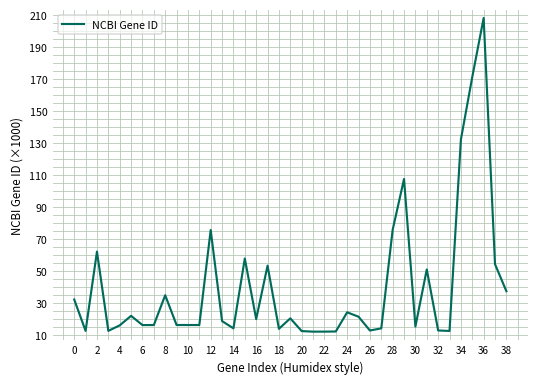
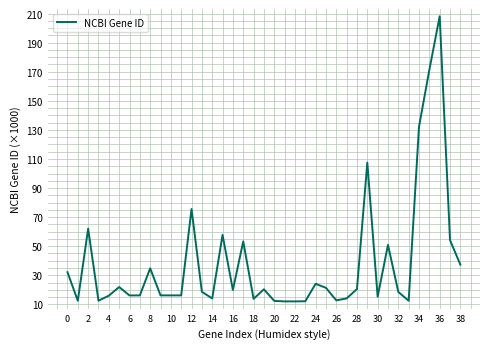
28: 76 -> 21
32: 13 -> 19
